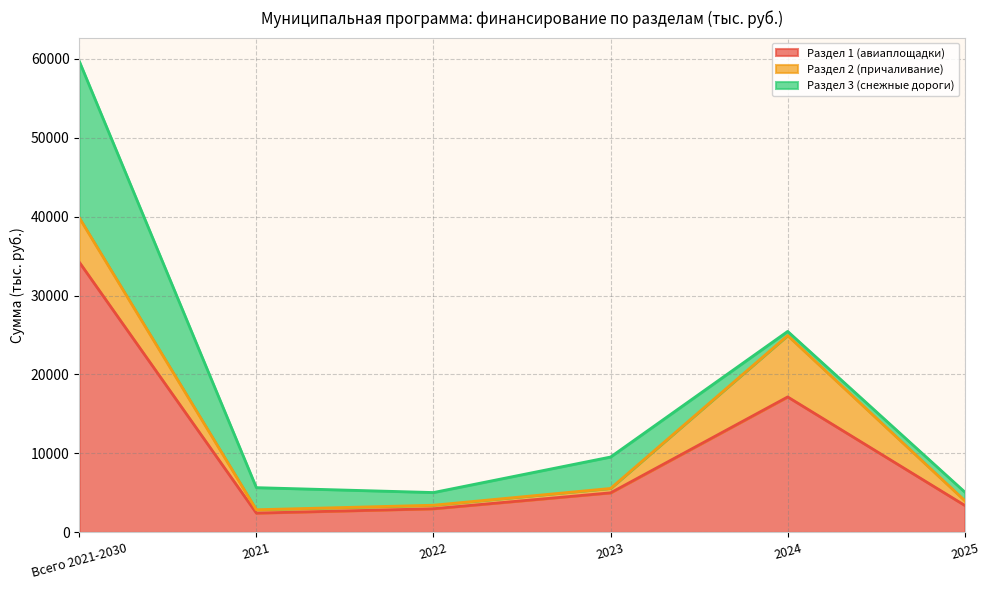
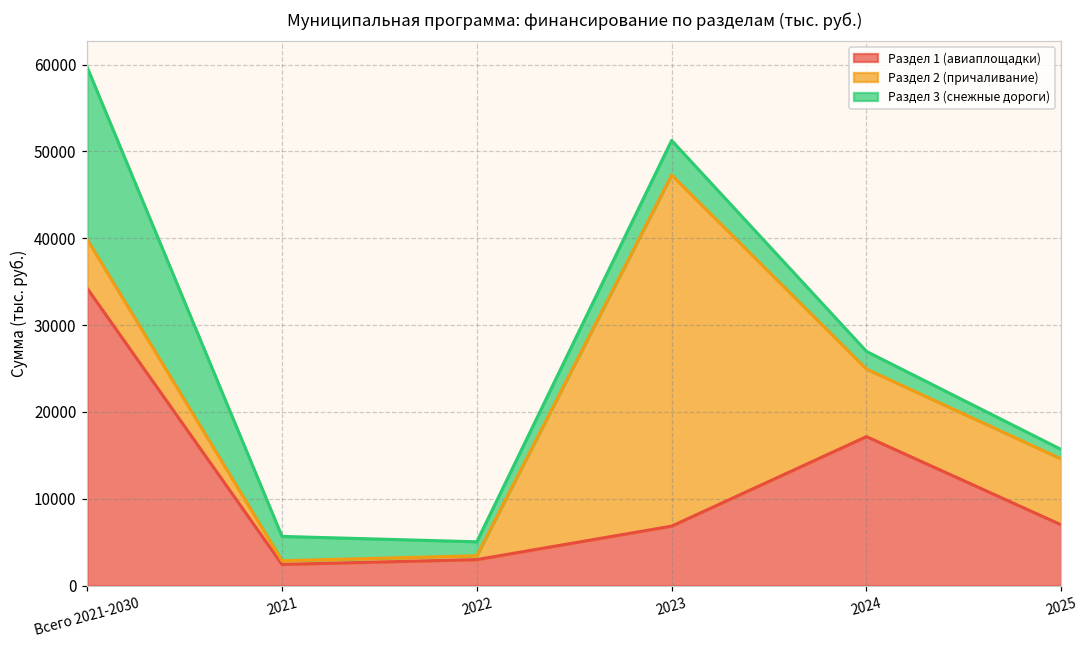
Раздел 1 (авиаплощадки), 2023: 5000 -> 7000
Раздел 2 (причаливание), 2023: 1000 -> 40000
Раздел 3 (снежные дороги), 2024: 1000 -> 2000
Раздел 1 (авиаплощадки), 2025: 3000 -> 7000
Раздел 2 (причаливание), 2025: 1000 -> 8000
